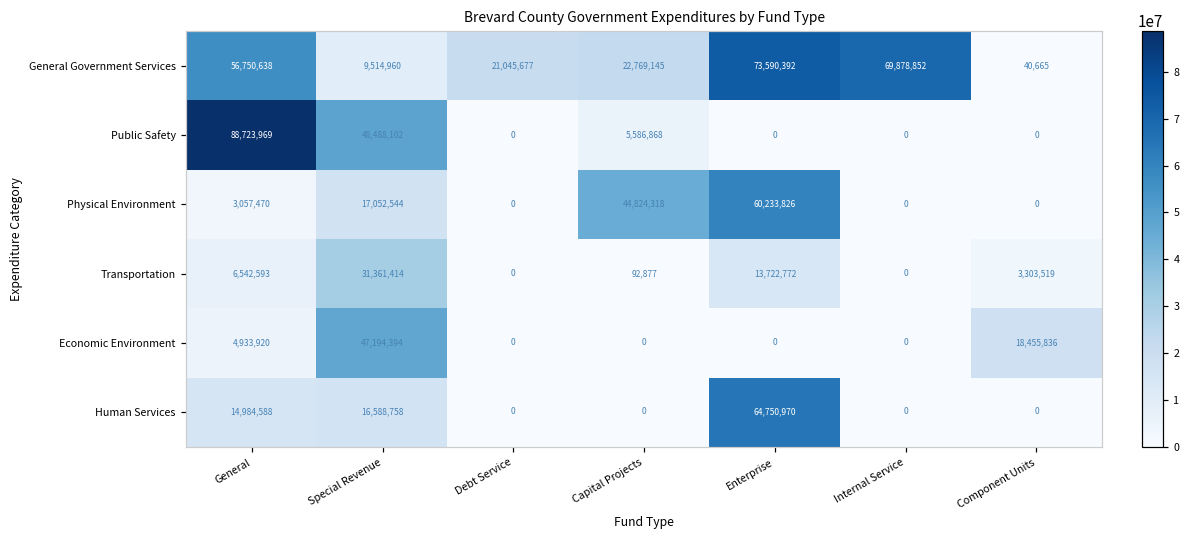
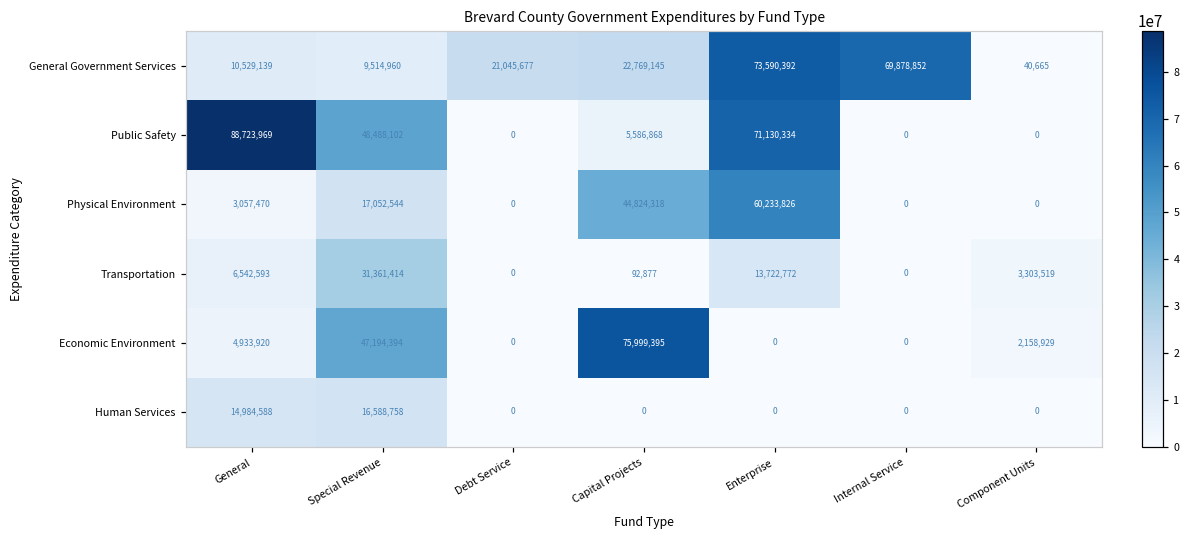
General Government Services, General: 56,750,638 -> 10,529,139
Public Safety, Enterprise: 0 -> 71,130,334
Economic Environment, Capital Projects: 0 -> 75,999,395
Economic Environment, Component Units: 18,455,836 -> 2,158,929
Human Services, Enterprise: 64,750,970 -> 0
